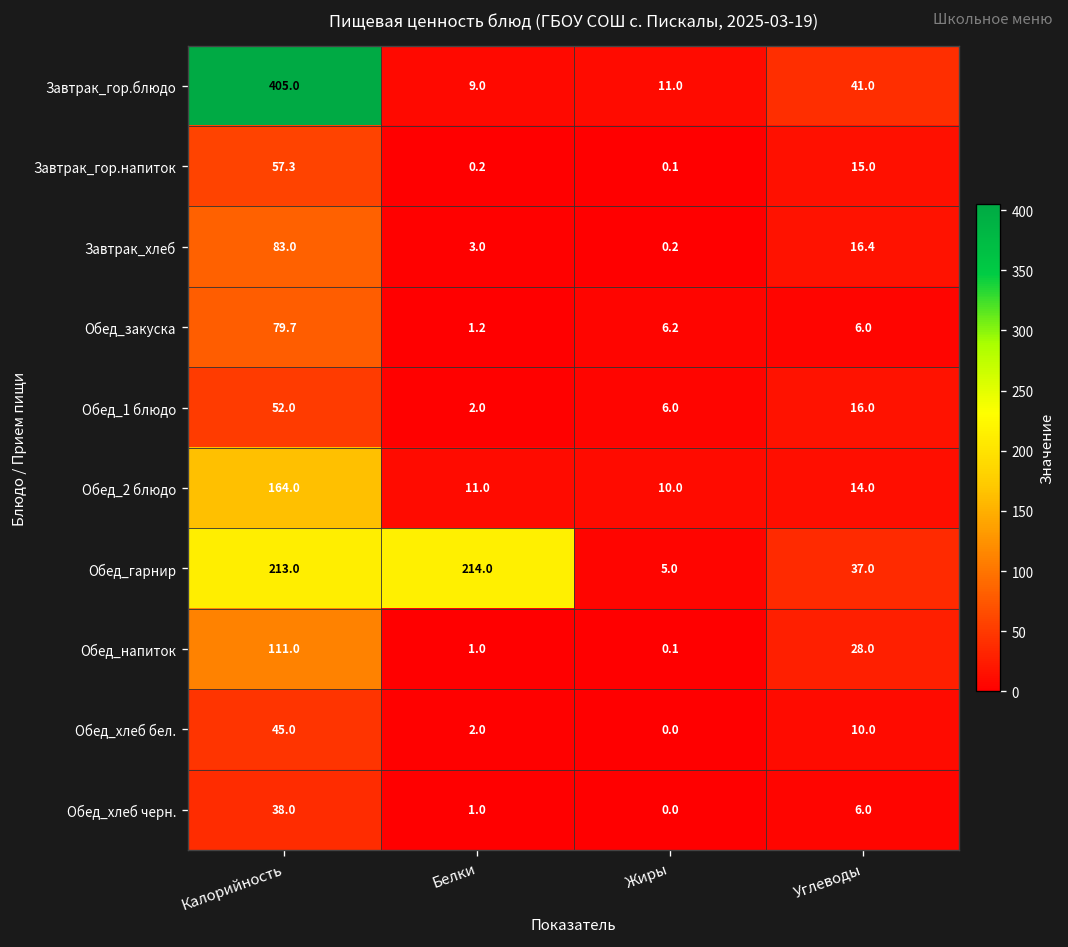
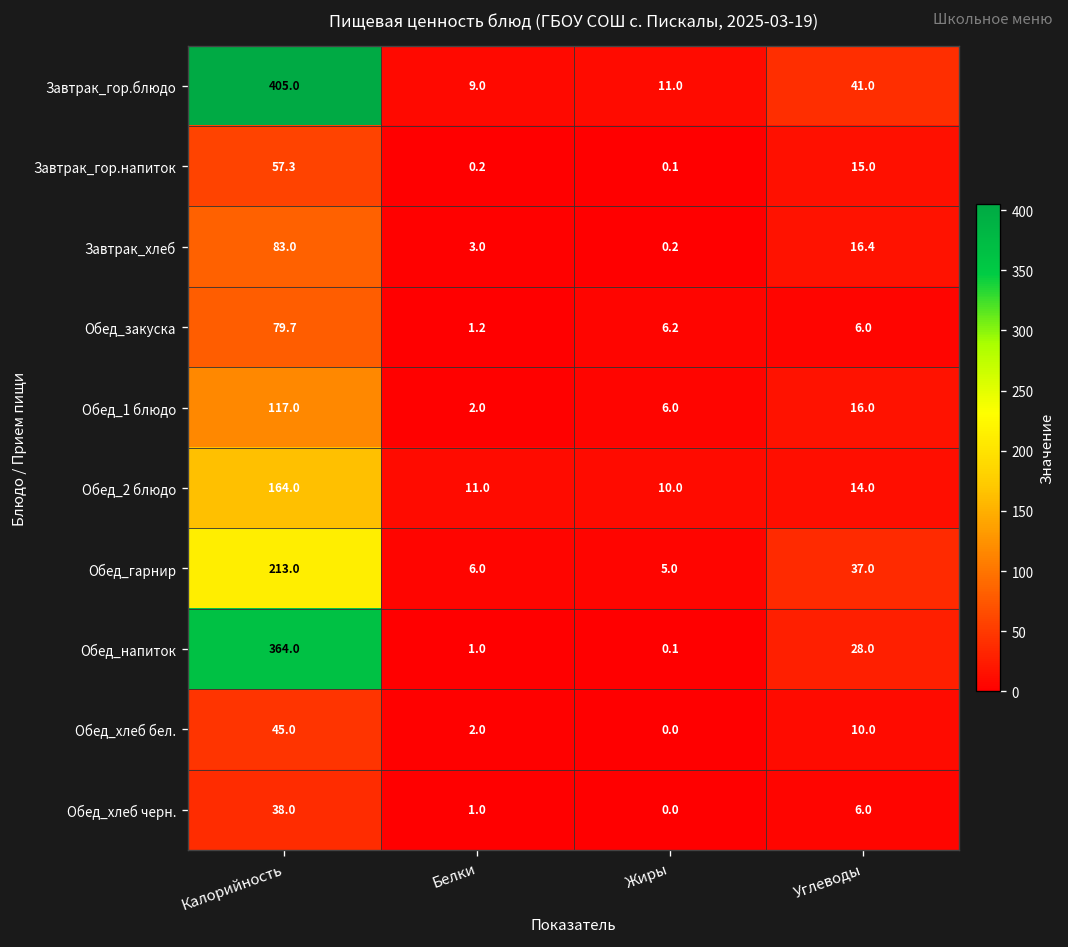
Обед_1 блюдо, Калорийность: 52.0 -> 117.0
Обед_гарнир, Белки: 214.0 -> 6.0
Обед_напиток, Калорийность: 111.0 -> 364.0
